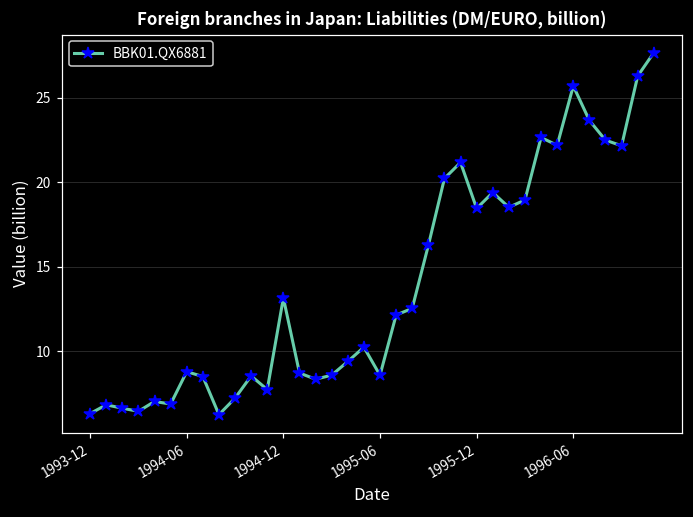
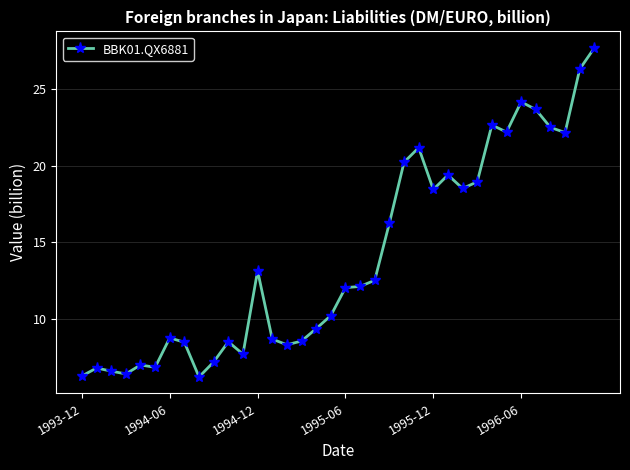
1995-06: 8.6 -> 12.1
1996-06: 25.7 -> 24.1
